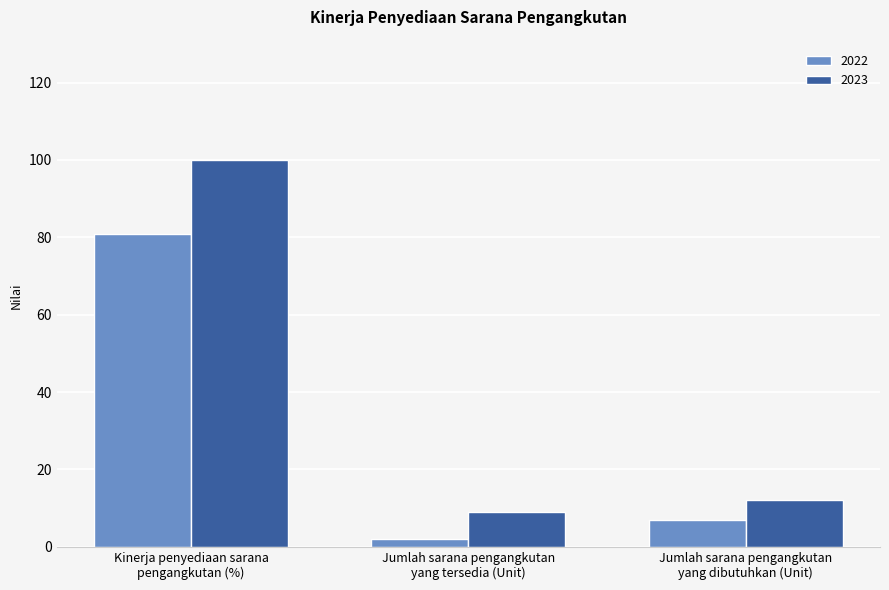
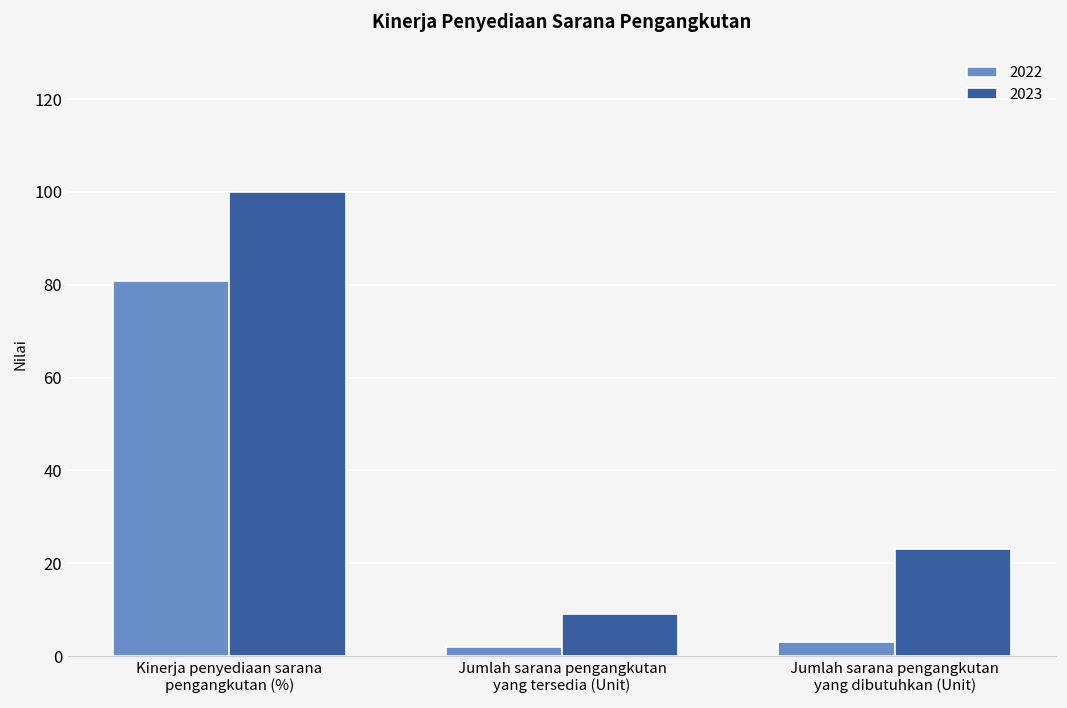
2022, Jumlah sarana pengangkutan yang dibutuhkan (Unit): 7 -> 3
2023, Jumlah sarana pengangkutan yang dibutuhkan (Unit): 12 -> 23
